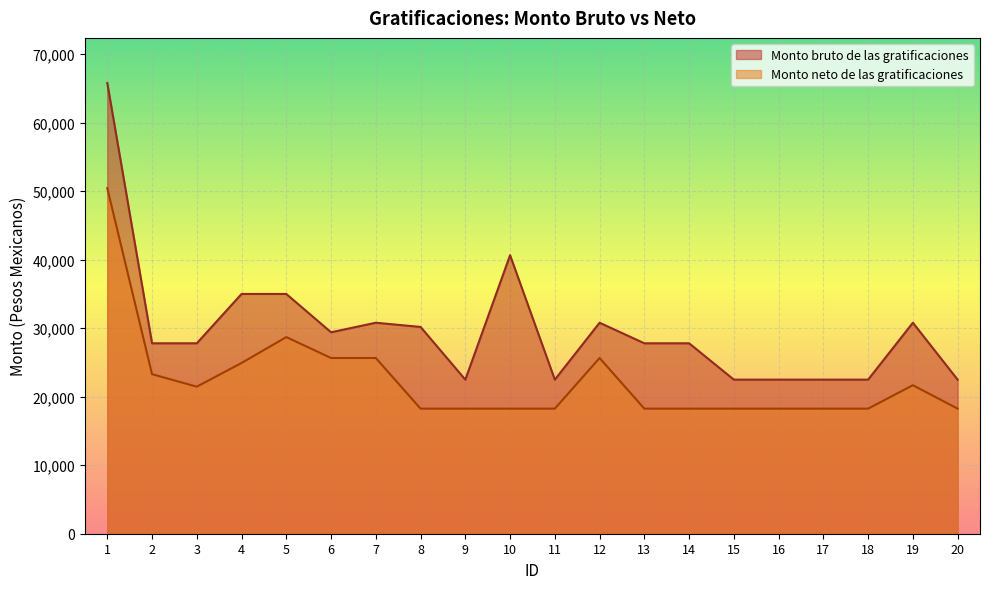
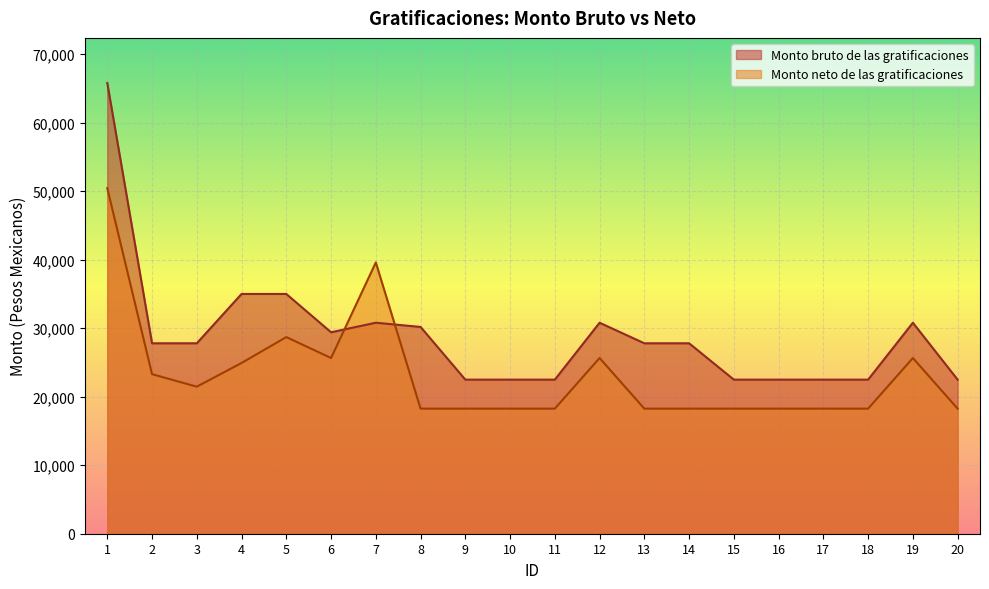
Monto neto de las gratificaciones, 7: 26,000 -> 40,000
Monto bruto de las gratificaciones, 10: 41,000 -> 22,000
Monto neto de las gratificaciones, 19: 22,000 -> 26,000
